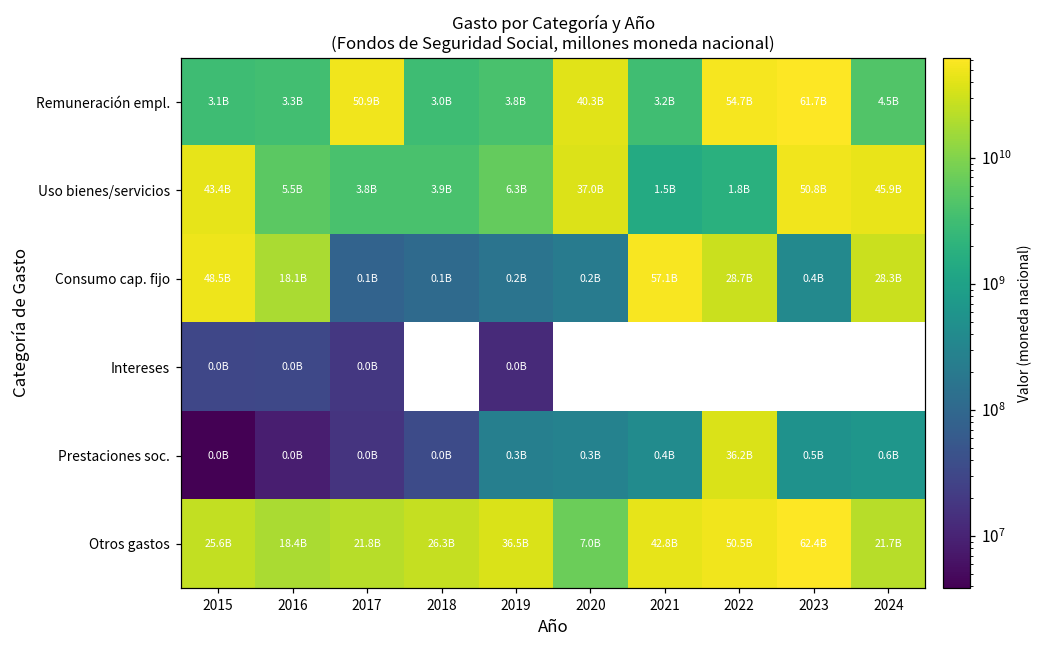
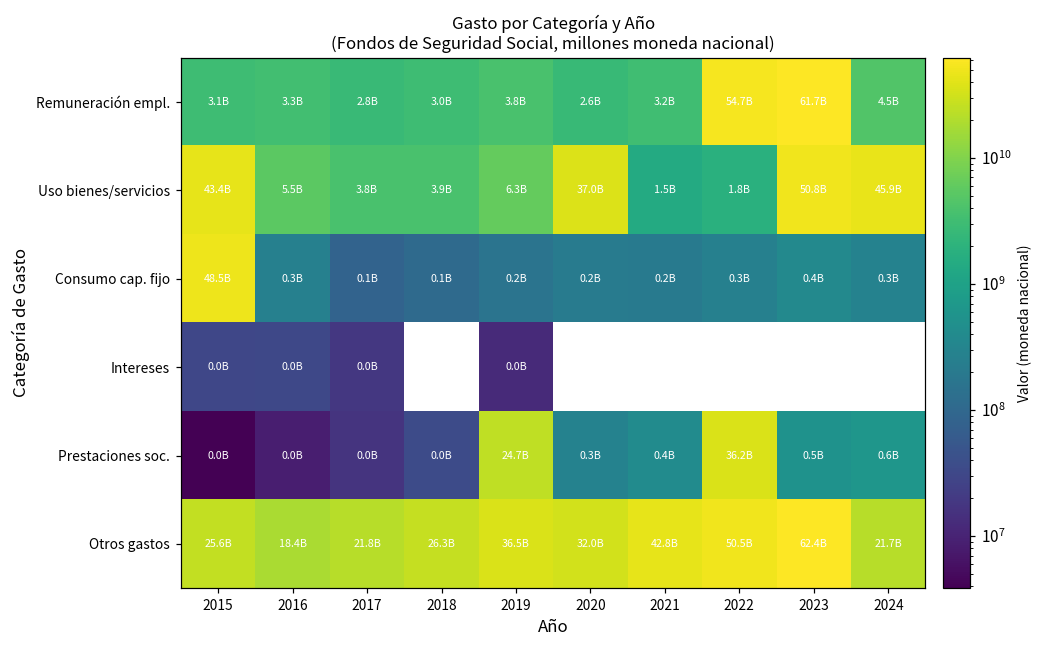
Remuneración empl., 2017: 50.9B -> 2.8B
Remuneración empl., 2020: 40.3B -> 2.6B
Consumo cap. fijo, 2016: 18.1B -> 0.3B
Consumo cap. fijo, 2021: 57.1B -> 0.2B
Consumo cap. fijo, 2022: 28.7B -> 0.3B
Consumo cap. fijo, 2024: 28.3B -> 0.3B
Prestaciones soc., 2019: 0.3B -> 24.7B
Otros gastos, 2020: 7.0B -> 32.0B
